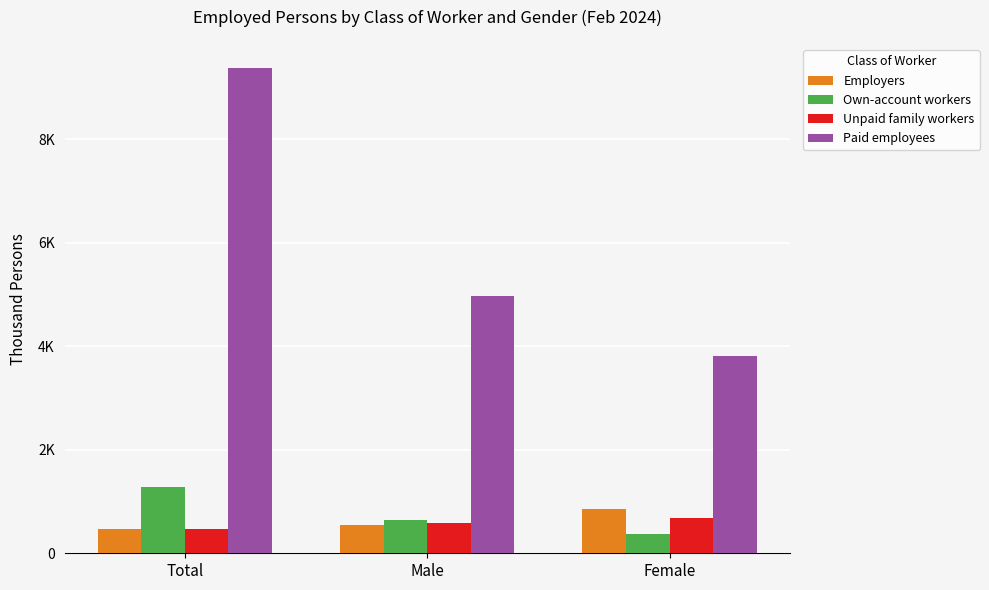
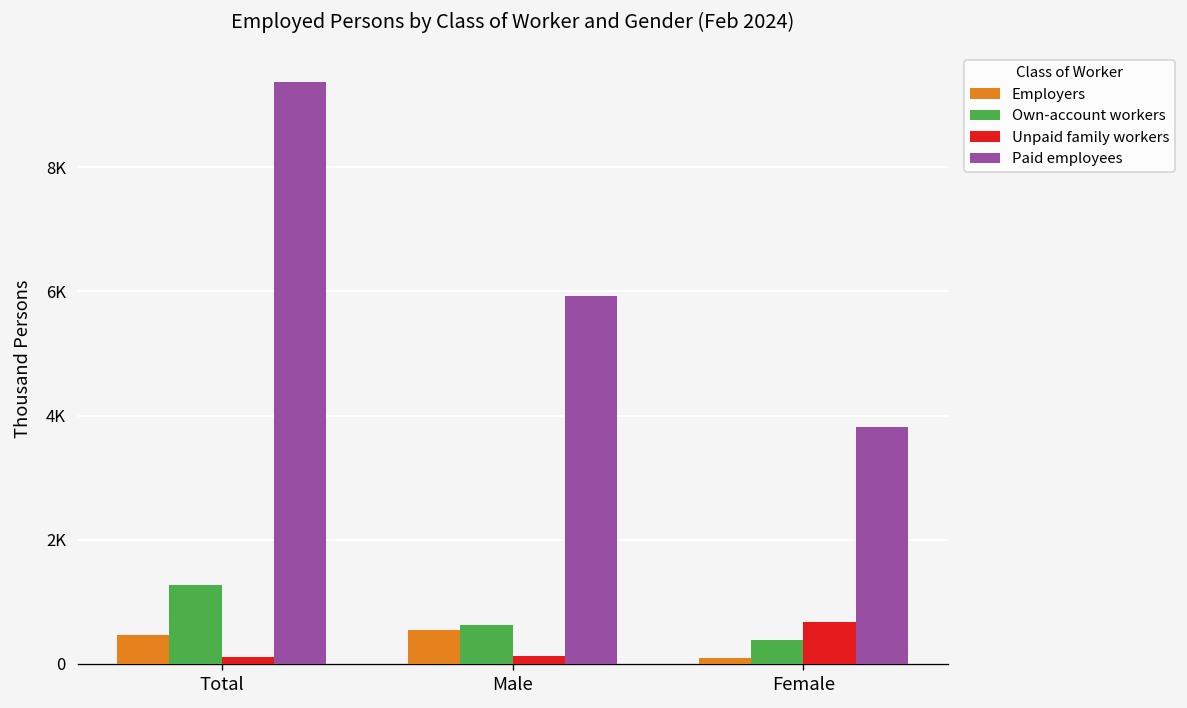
Unpaid family workers, Total: 500 -> 100
Unpaid family workers, Male: 600 -> 100
Paid employees, Male: 5000 -> 5900
Employers, Female: 900 -> 100
